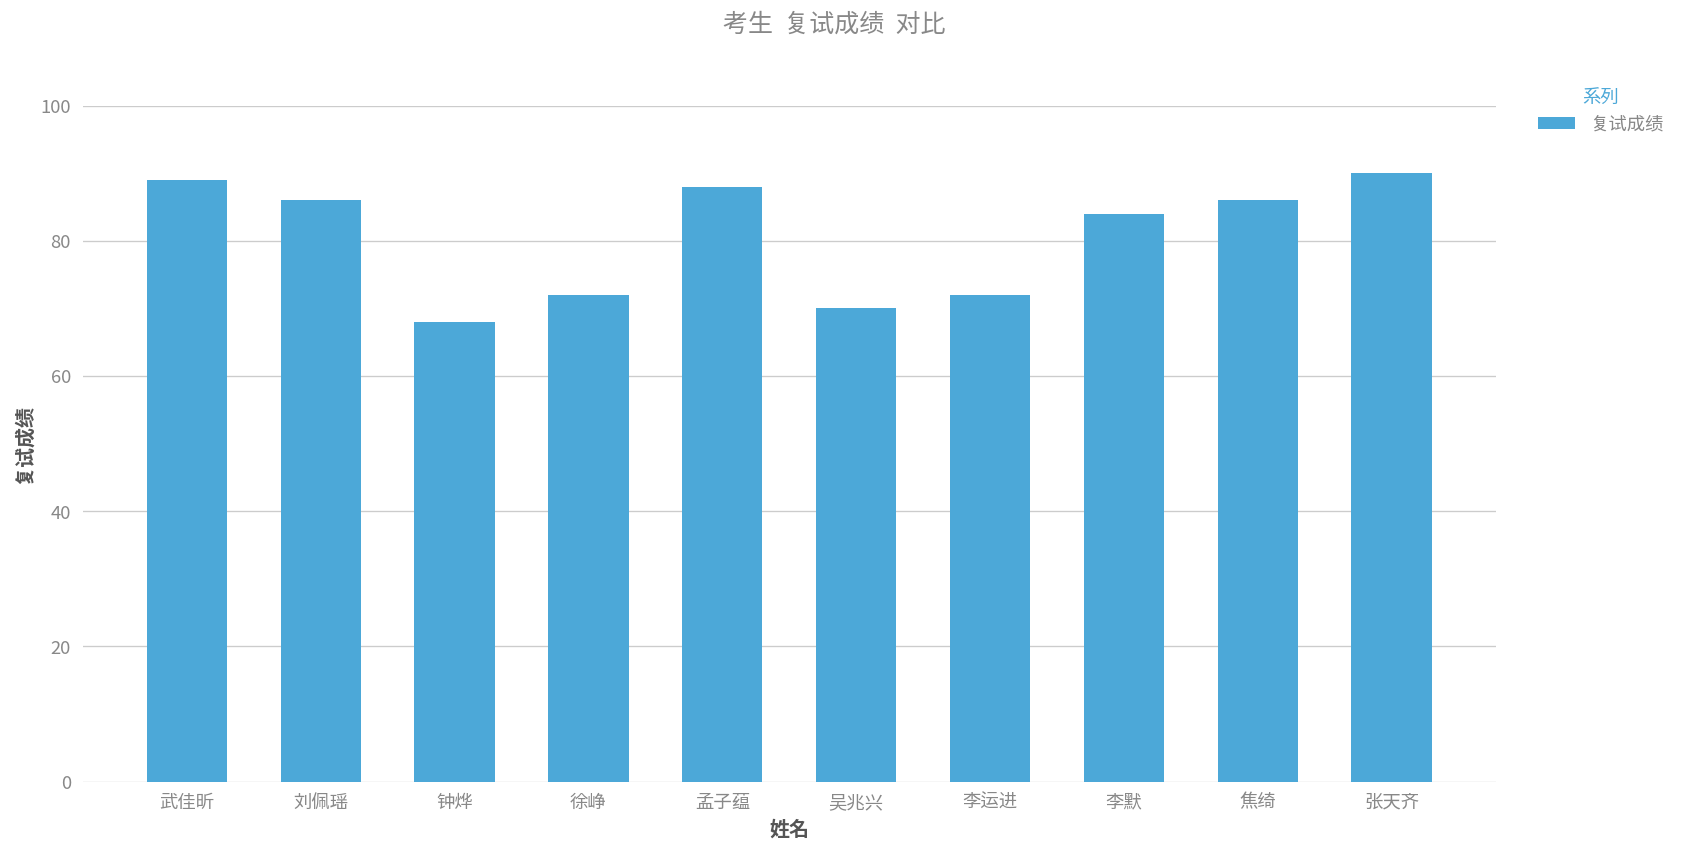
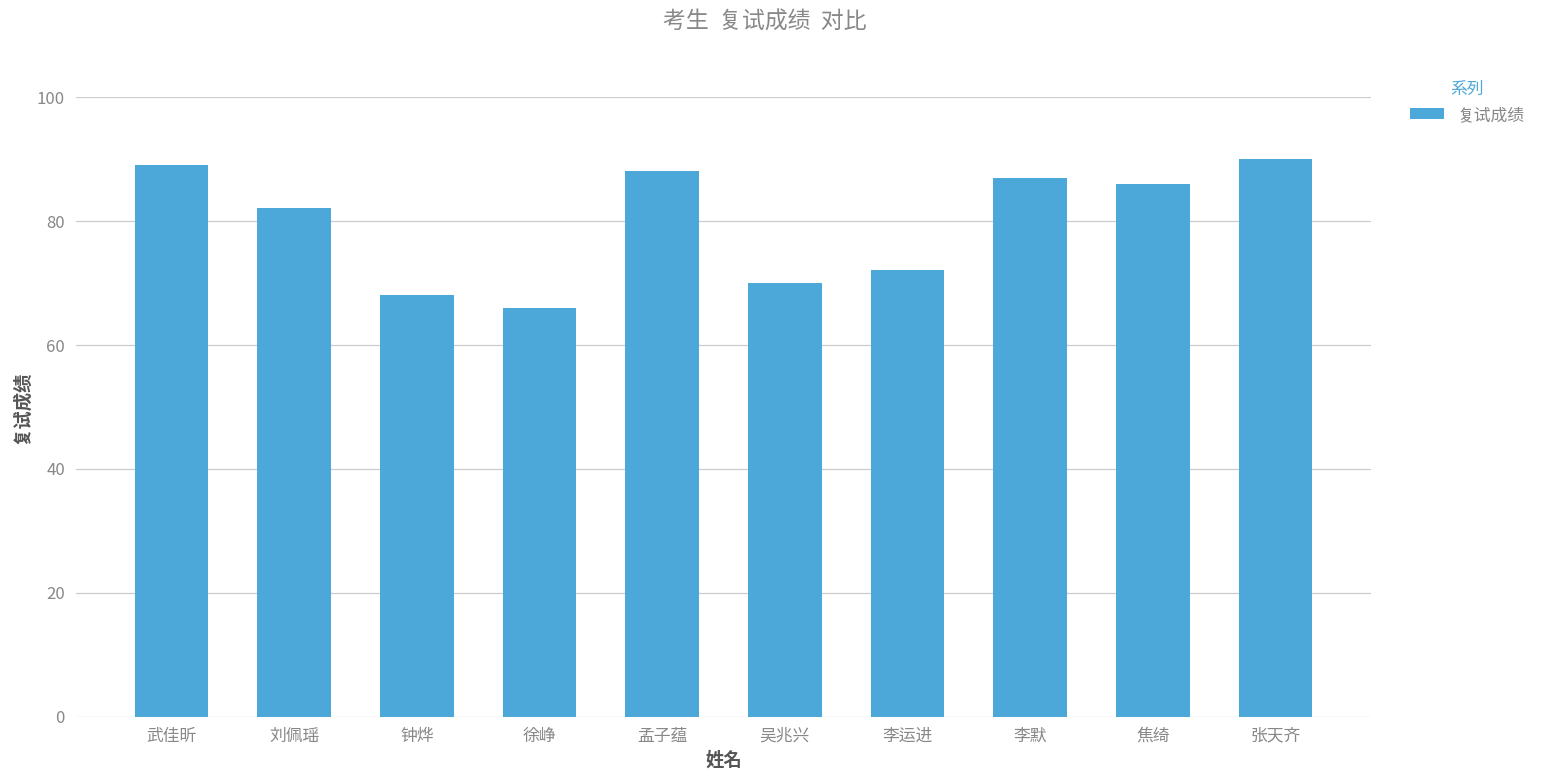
刘佩瑶: 86 -> 82
徐峥: 72 -> 66
李默: 84 -> 87
